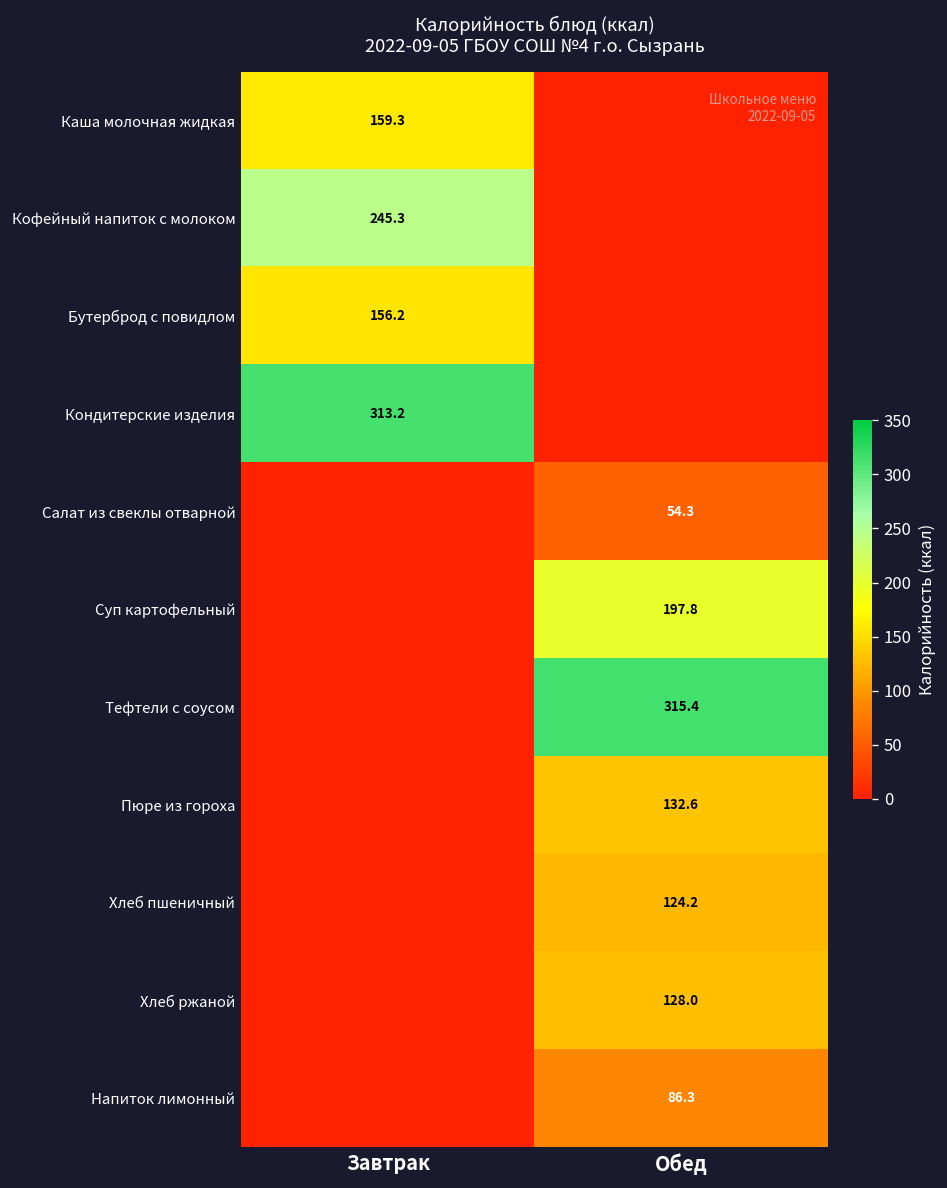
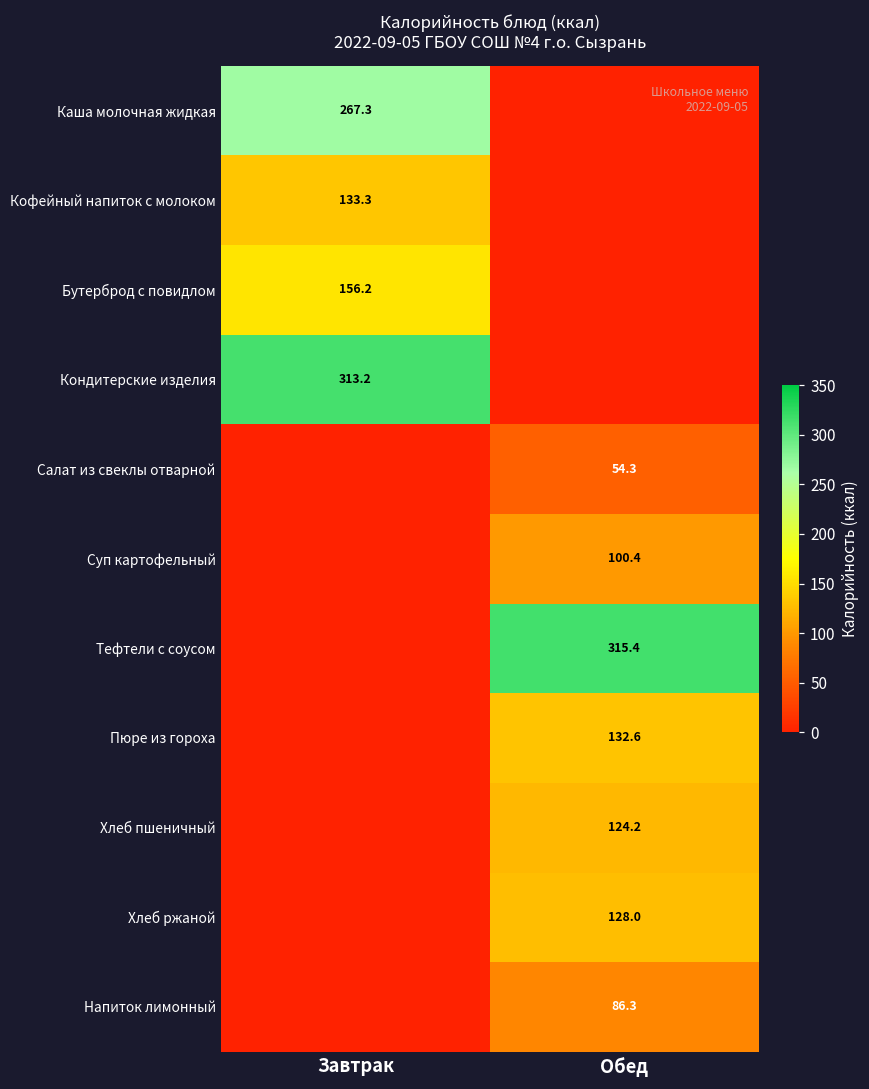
Каша молочная жидкая, Завтрак: 159.3 -> 267.3
Кофейный напиток с молоком, Завтрак: 245.3 -> 133.3
Суп картофельный, Обед: 197.8 -> 100.4
